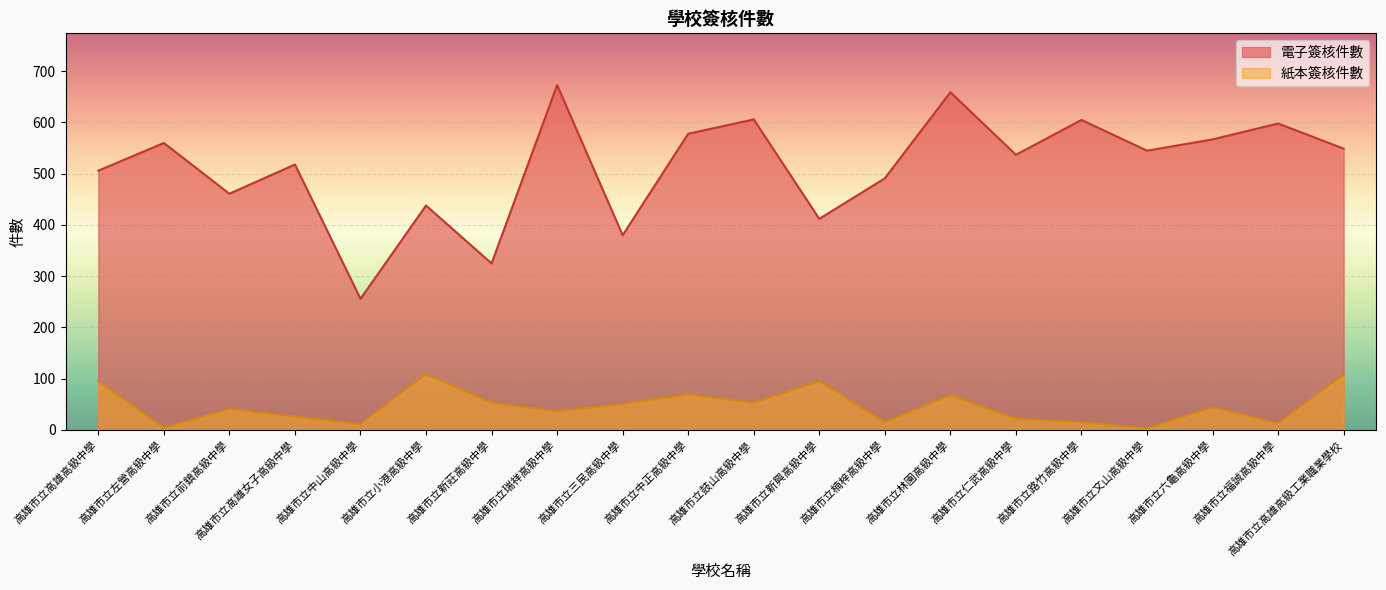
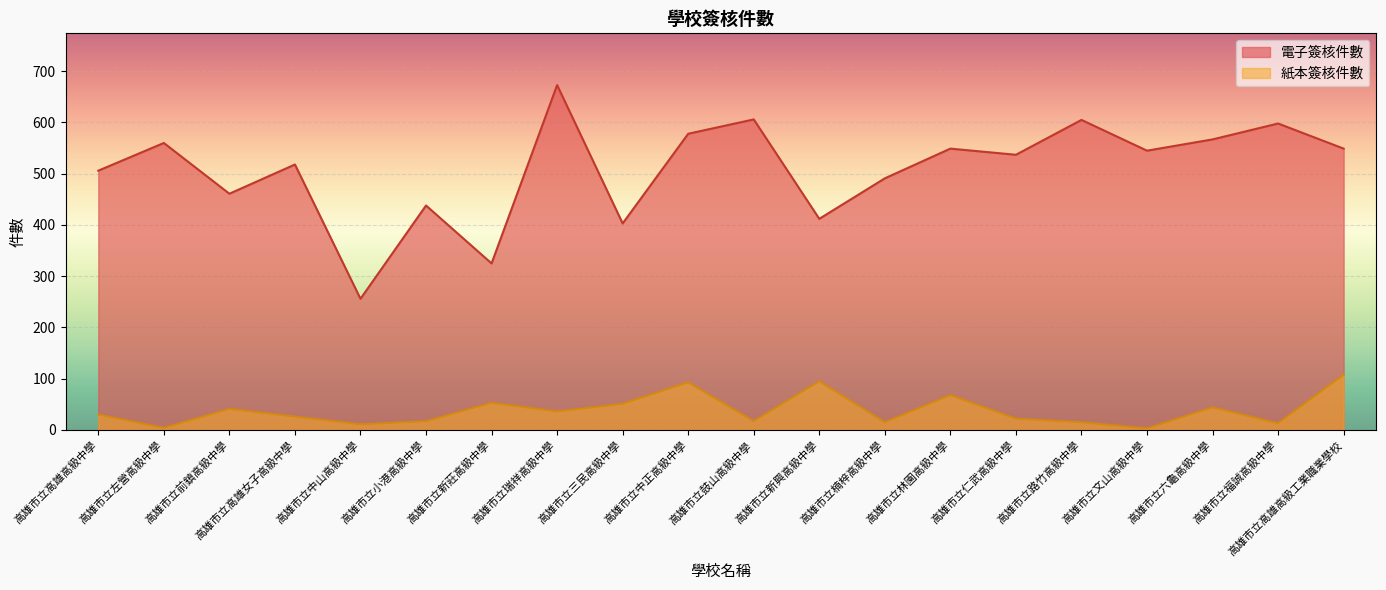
紙本簽核件數, 高雄市立高雄高級中學: 100 -> 30
紙本簽核件數, 高雄市立小港高級中學: 110 -> 20
電子簽核件數, 高雄市立三民高級中學: 380 -> 400
紙本簽核件數, 高雄市立中正高級中學: 70 -> 90
紙本簽核件數, 高雄市立鼓山高級中學: 50 -> 20
電子簽核件數, 高雄市立林園高級中學: 660 -> 550
